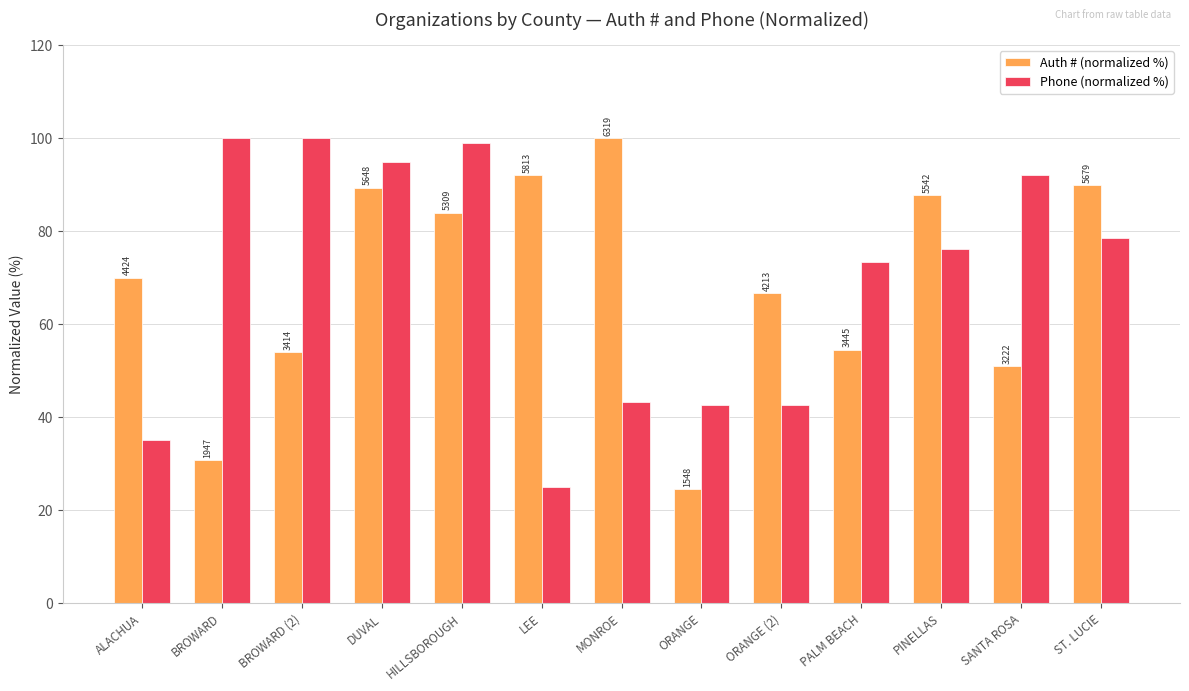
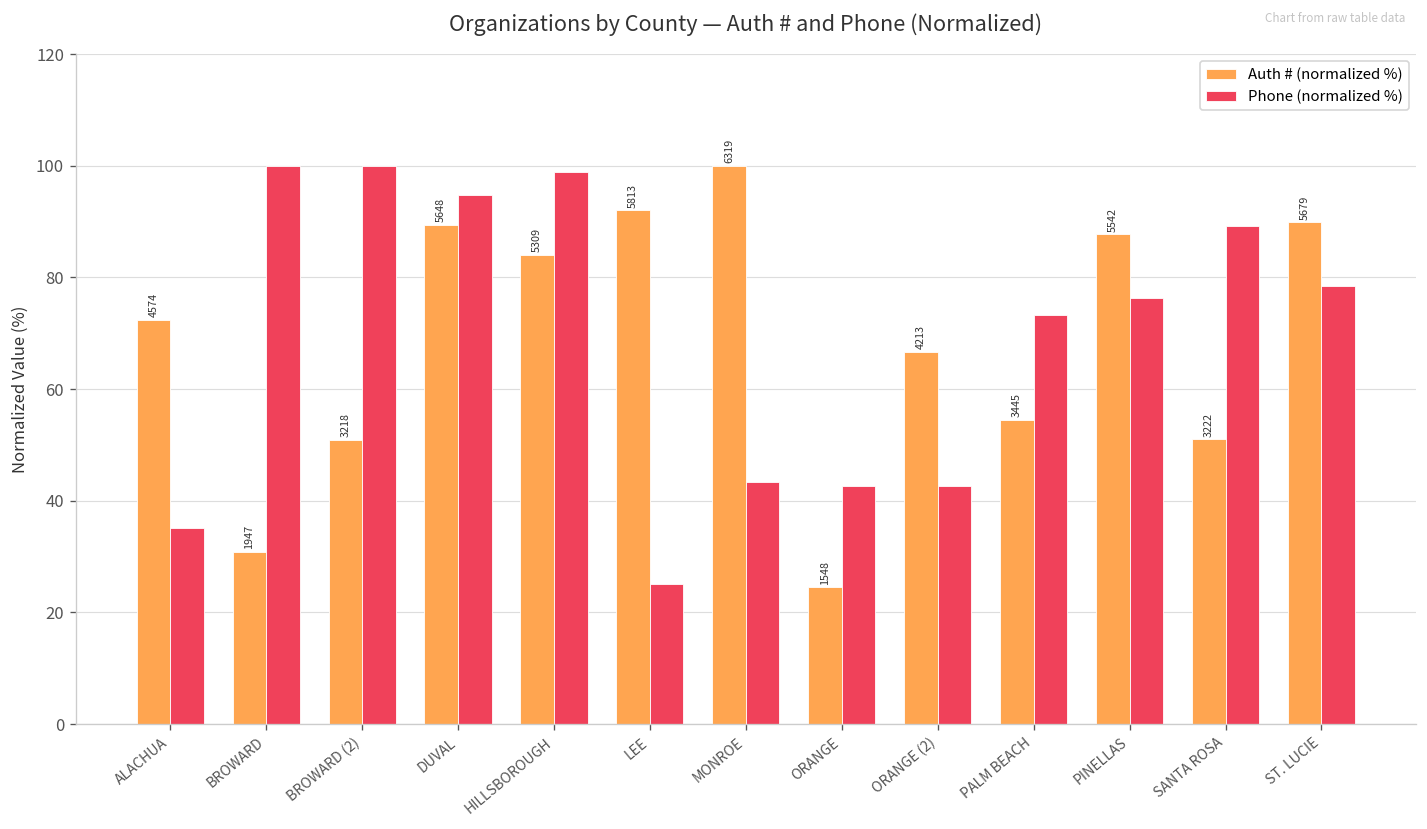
Auth # (normalized %), ALACHUA: 4424 -> 4574
Auth # (normalized %), BROWARD (2): 3414 -> 3218
Phone (normalized %), SANTA ROSA: 92 -> 89
